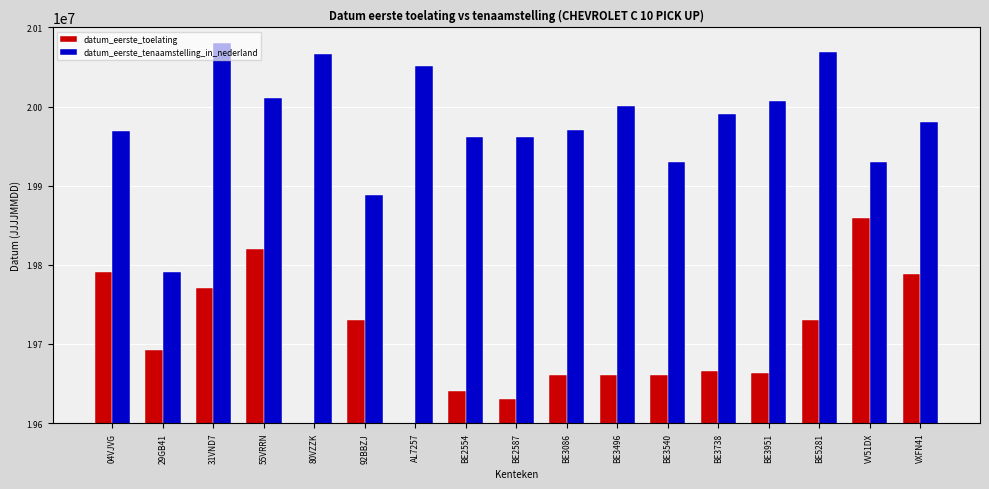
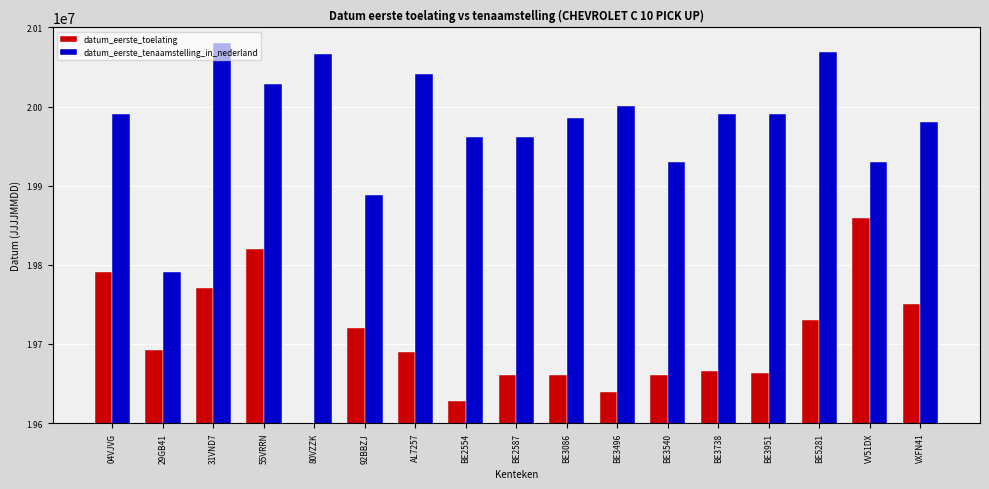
datum_eerste_tenaamstelling_in_nederland, 04VJVG: 19970000 -> 19990000
datum_eerste_tenaamstelling_in_nederland, 55VRRN: 20010000 -> 20030000
datum_eerste_toelating, 92BBZJ: 19730000 -> 19720000
datum_eerste_toelating, AL7257: 19600000 -> 19690000
datum_eerste_tenaamstelling_in_nederland, AL7257: 20050000 -> 20040000
datum_eerste_toelating, BE2554: 19640000 -> 19630000
datum_eerste_toelating, BE2587: 19630000 -> 19660000
datum_eerste_tenaamstelling_in_nederland, BE3086: 19970000 -> 19990000
datum_eerste_toelating, BE3496: 19660000 -> 19640000
datum_eerste_tenaamstelling_in_nederland, BE3951: 20010000 -> 19990000
datum_eerste_toelating, VXFN41: 19790000 -> 19750000
